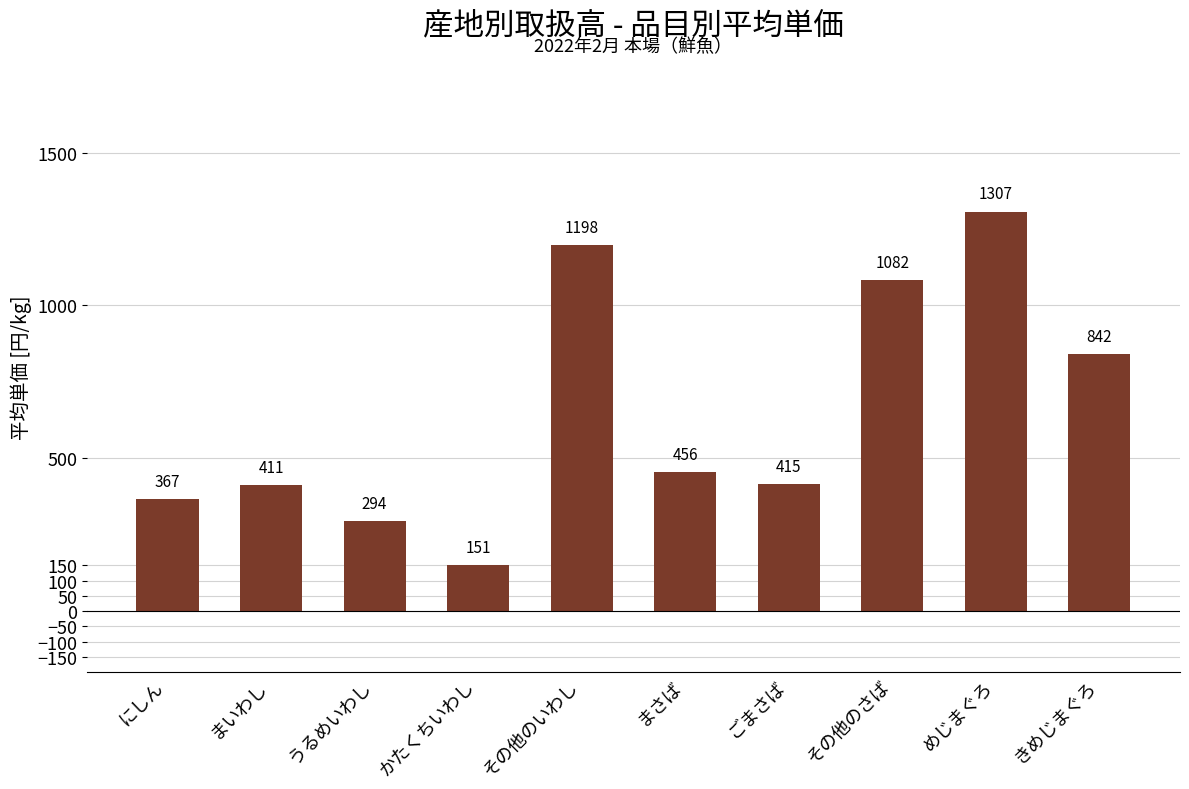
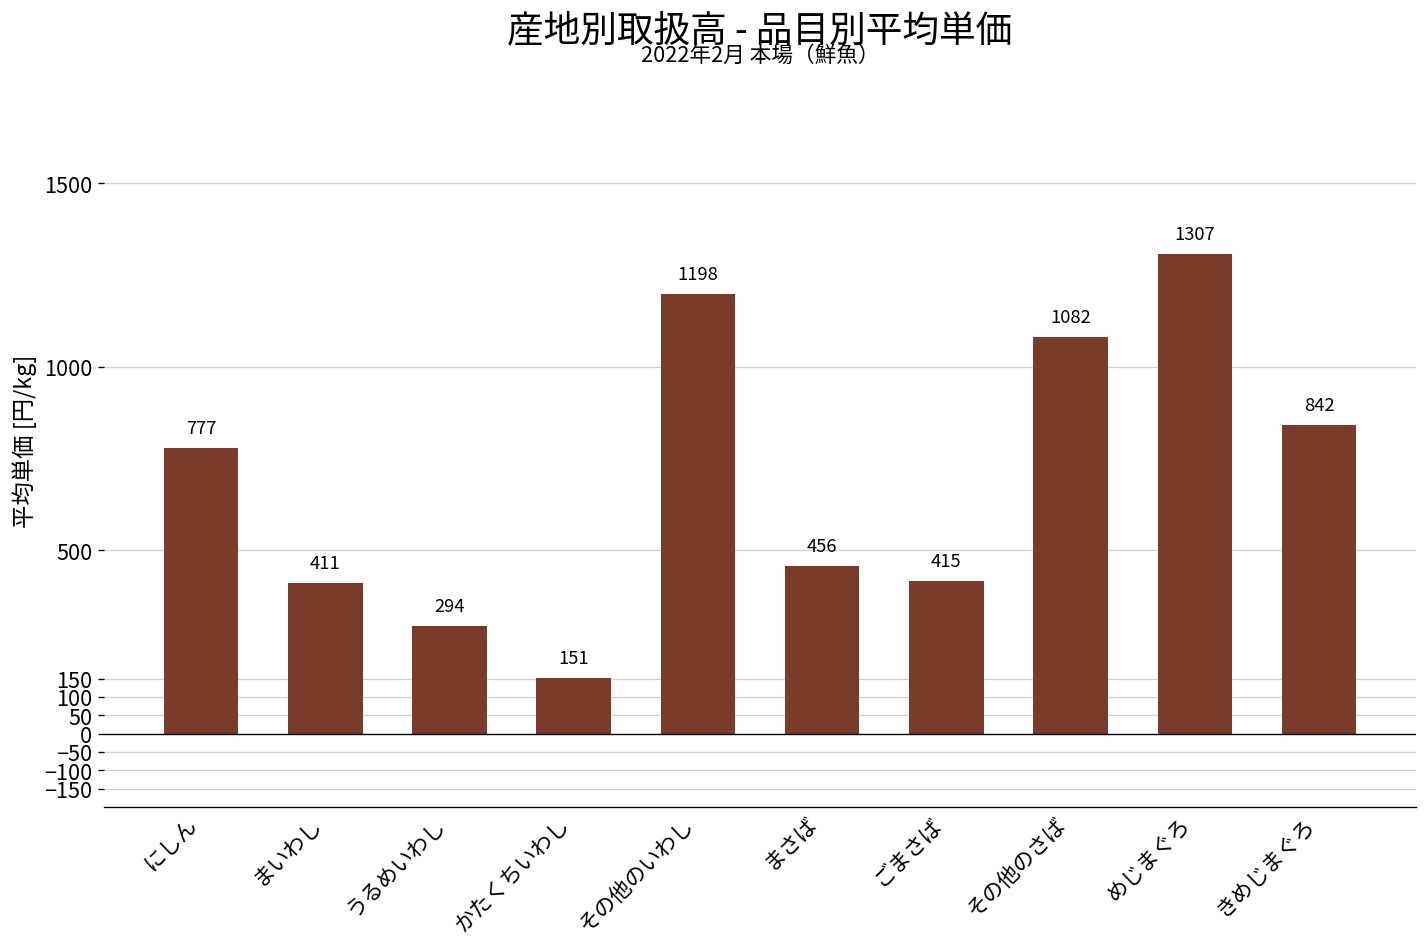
にしん: 367 -> 777
